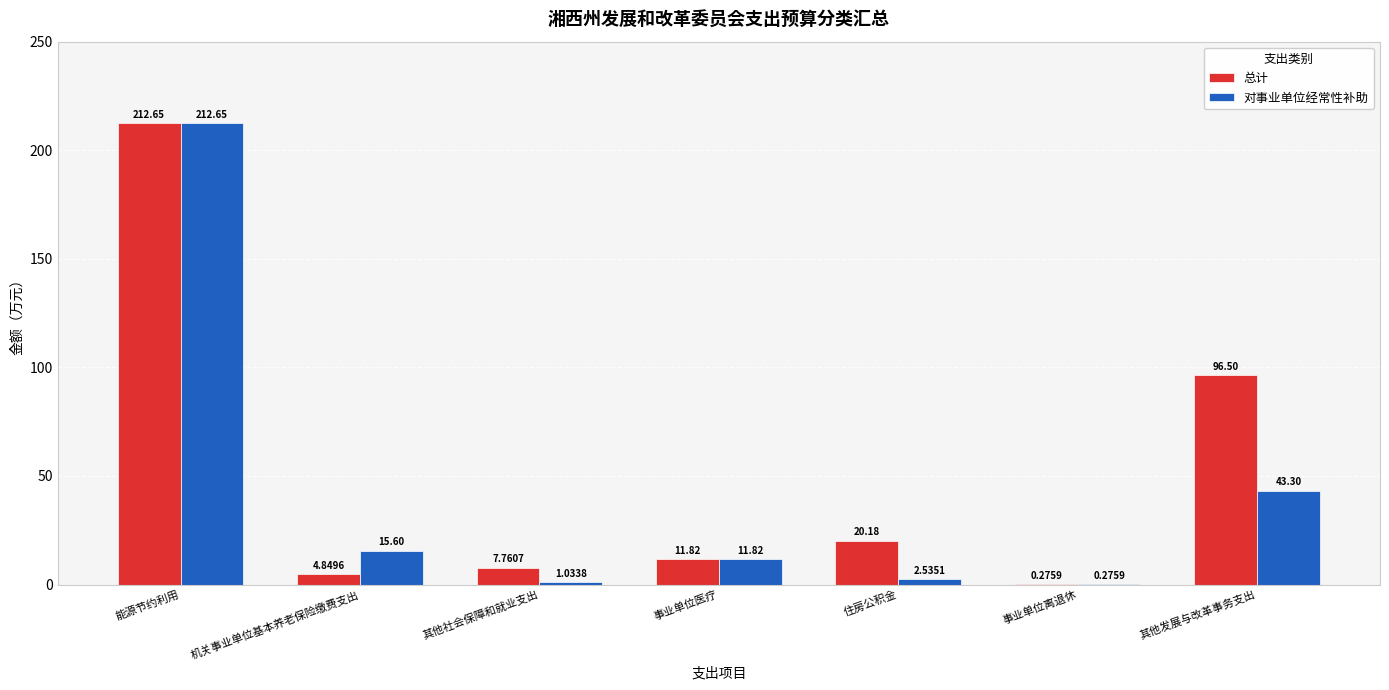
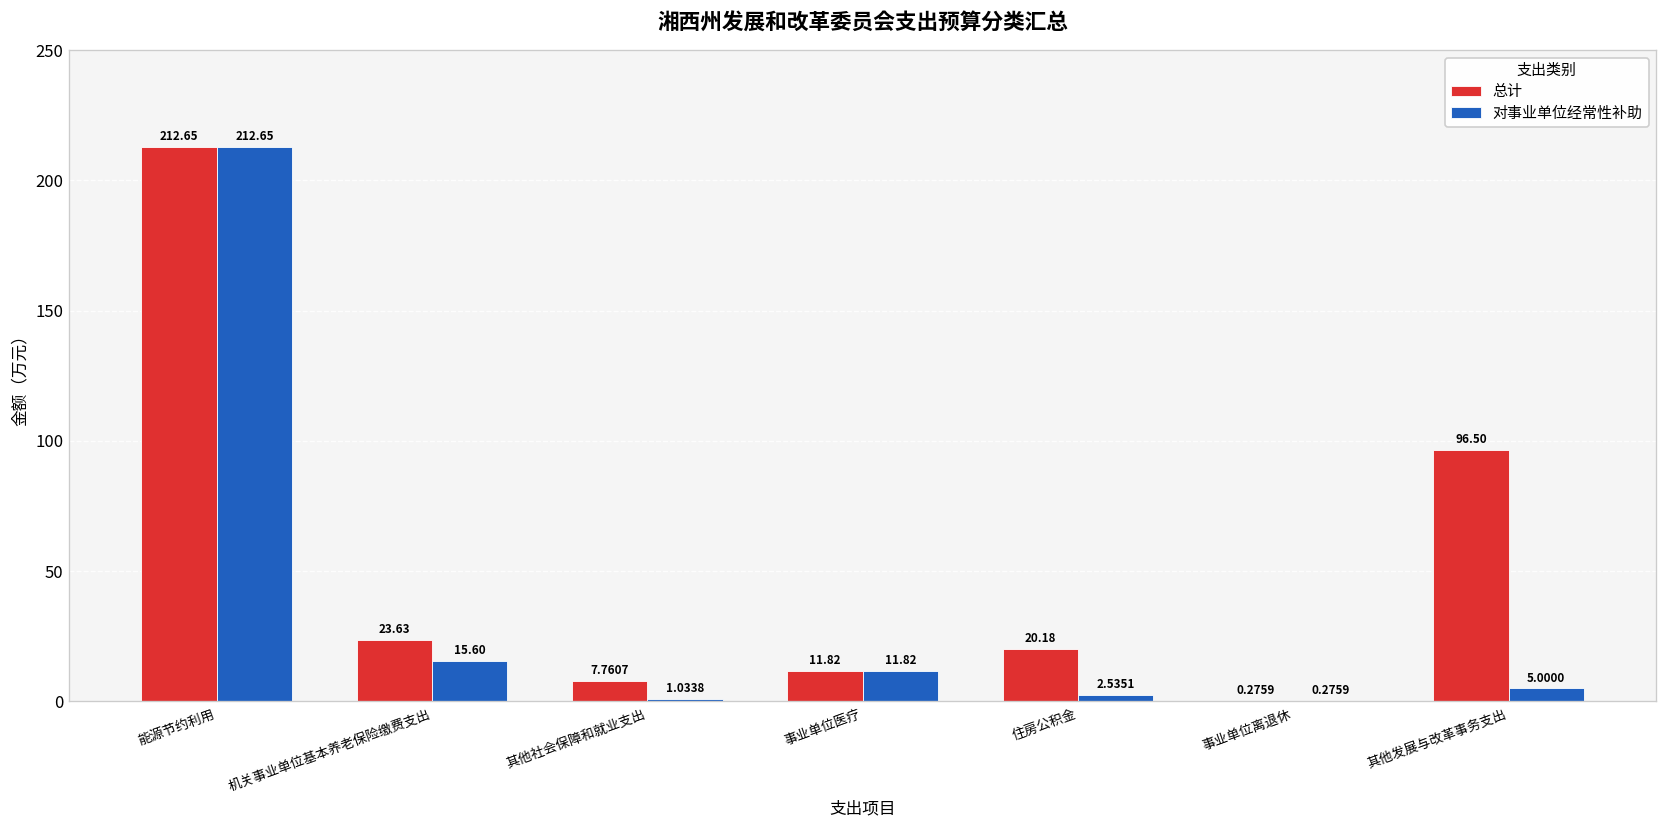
总计, 机关事业单位基本养老保险缴费支出: 4.8496 -> 23.63
对事业单位经常性补助, 其他发展与改革事务支出: 43.30 -> 5.0000
